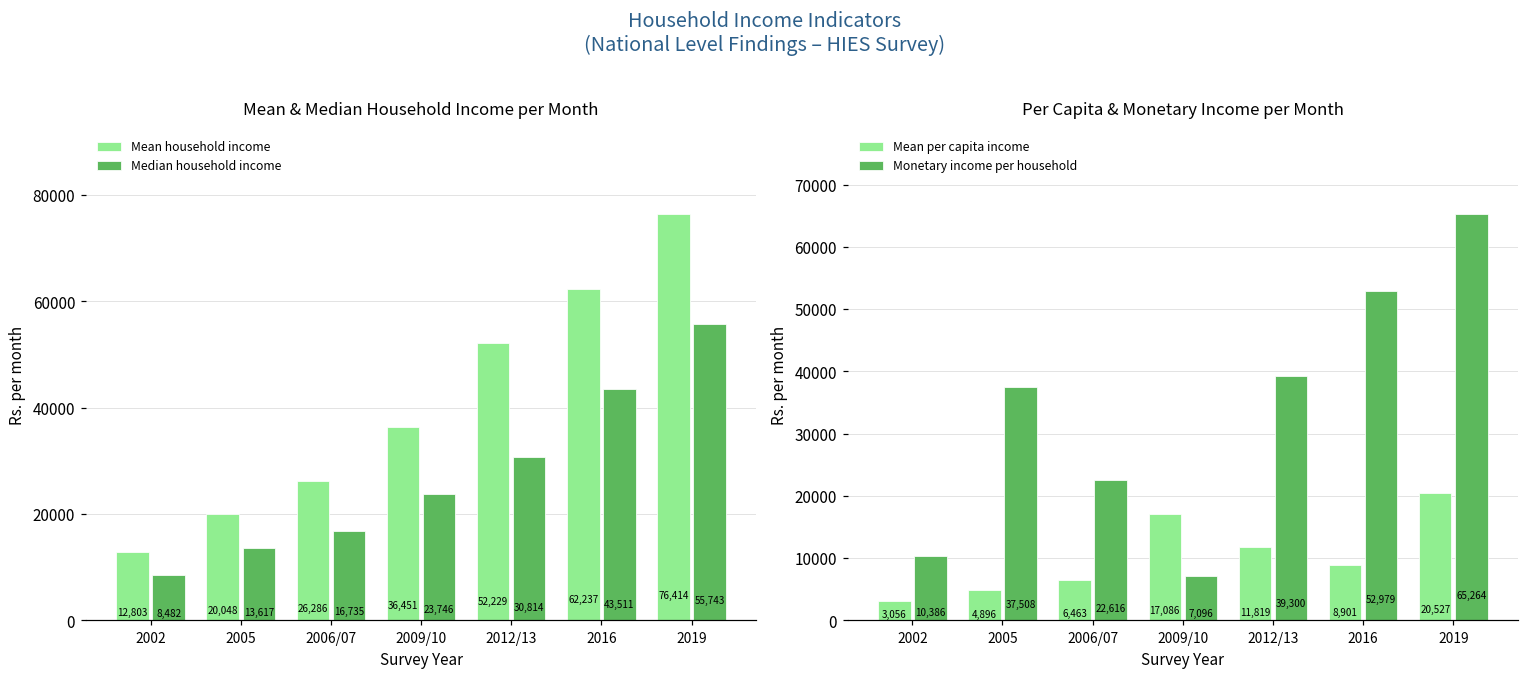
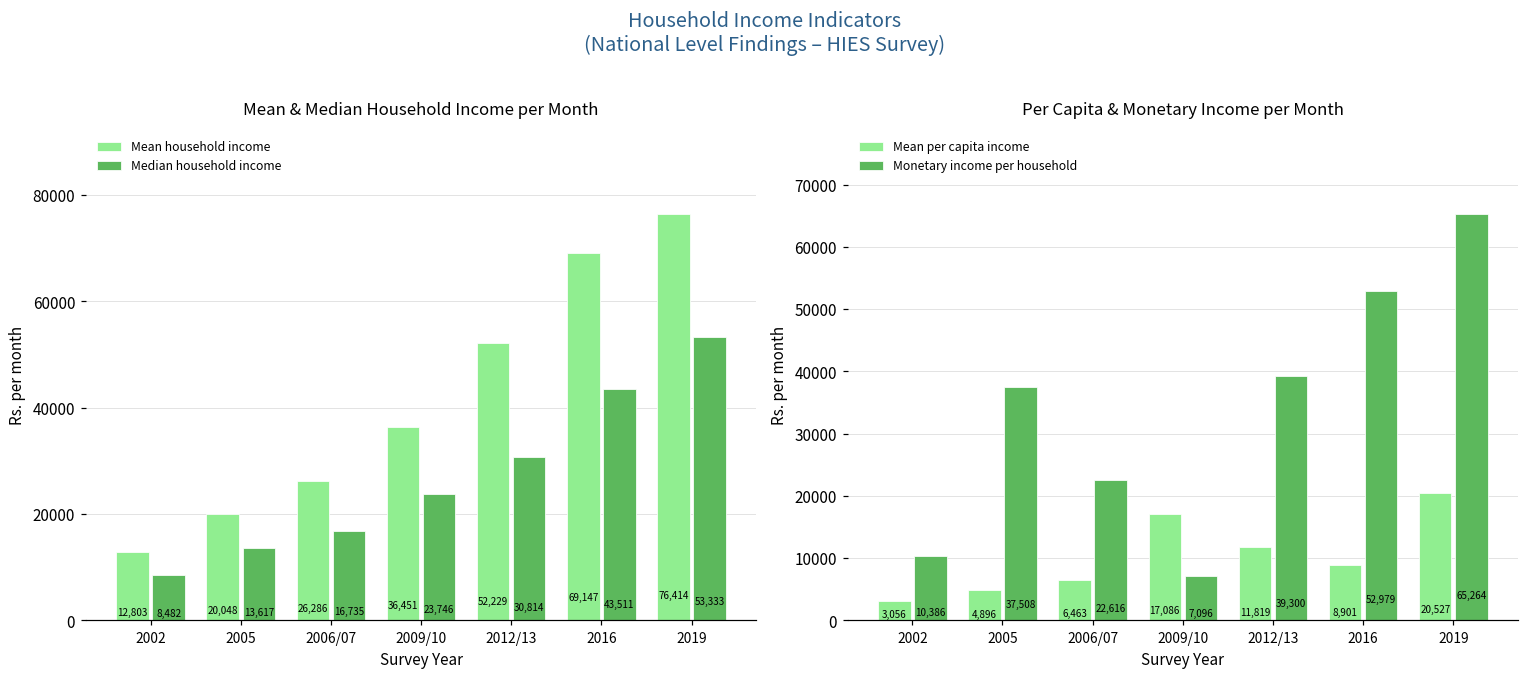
Mean & Median Household Income per Month, Mean household income, 2016: 62,237 -> 69,147
Mean & Median Household Income per Month, Median household income, 2019: 55,743 -> 53,333
